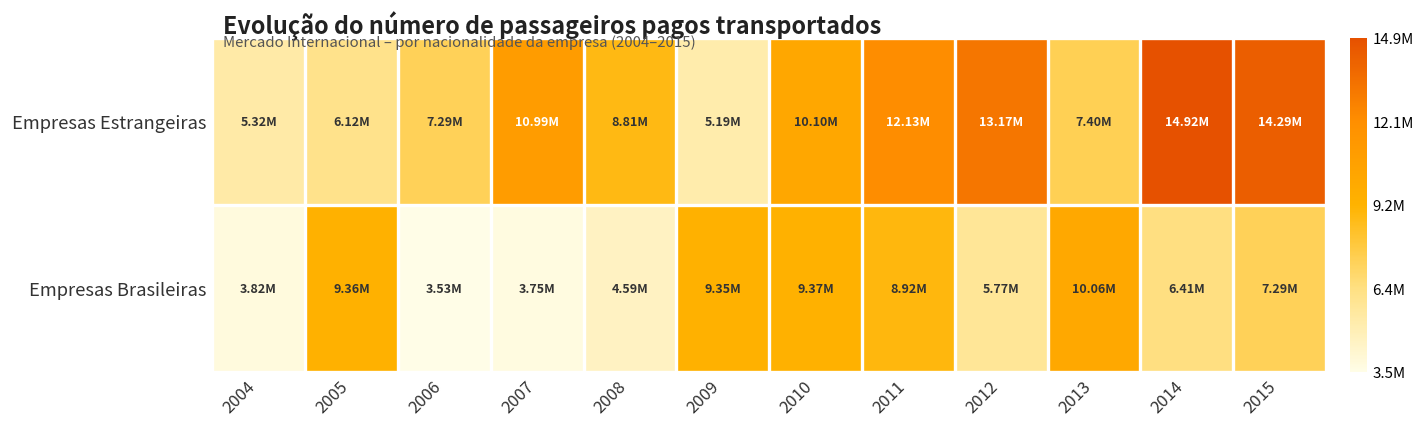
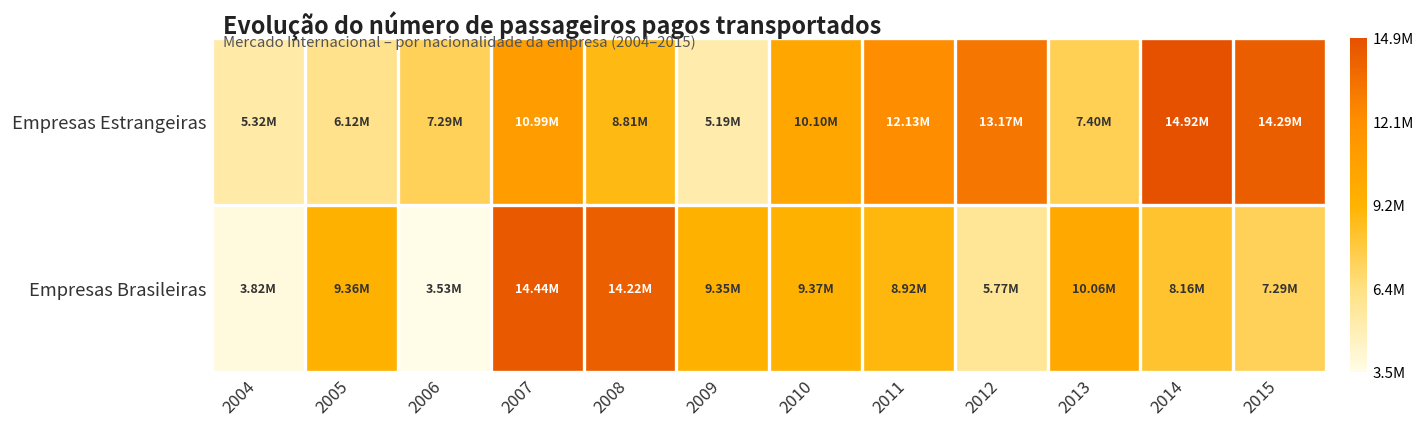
Empresas Brasileiras, 2007: 3.75M -> 14.44M
Empresas Brasileiras, 2008: 4.59M -> 14.22M
Empresas Brasileiras, 2014: 6.41M -> 8.16M
